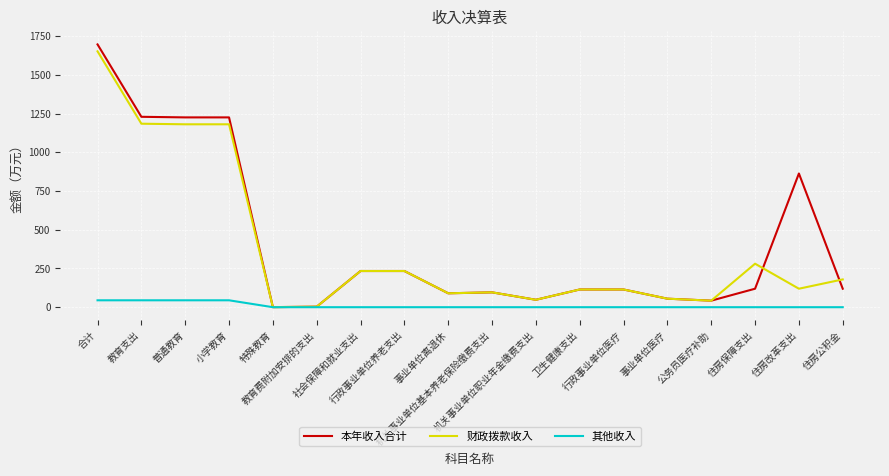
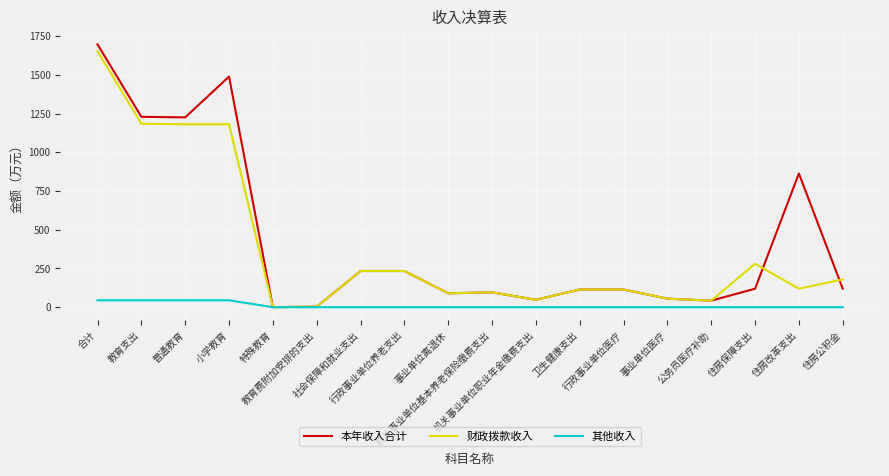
本年收入合计, 小学教育: 1220 -> 1490
